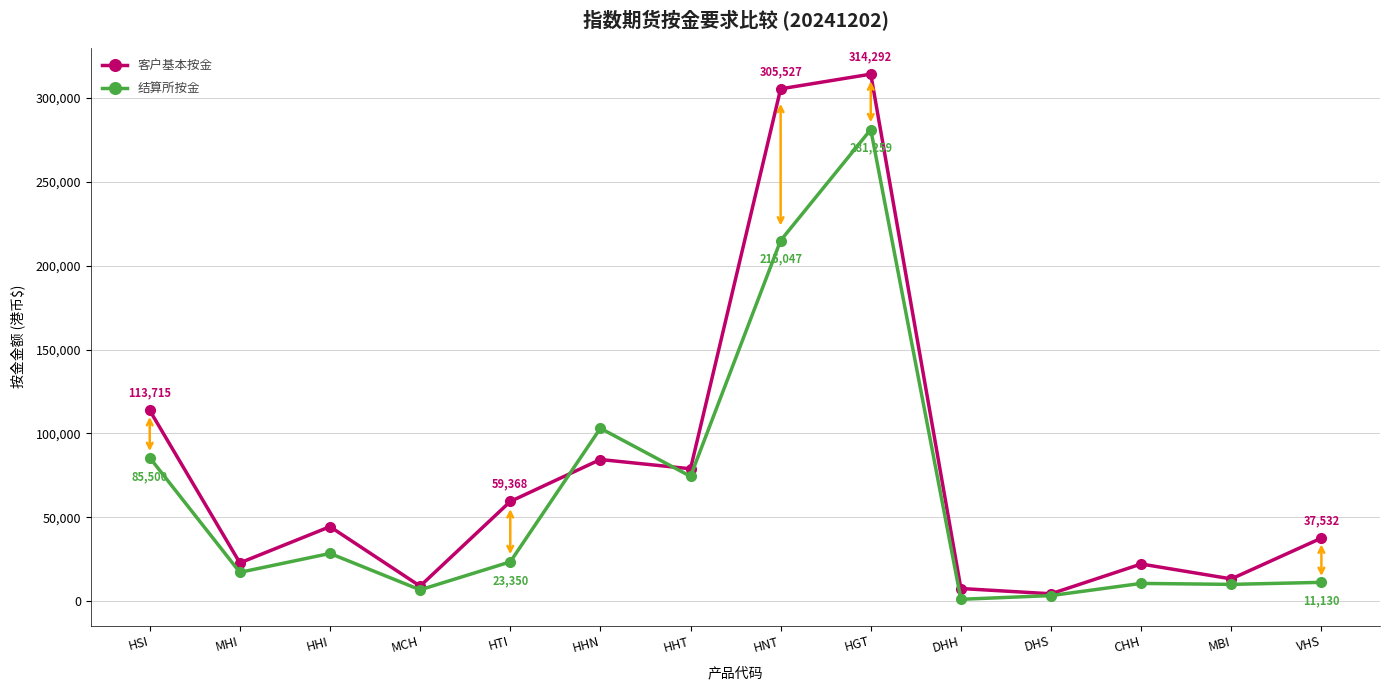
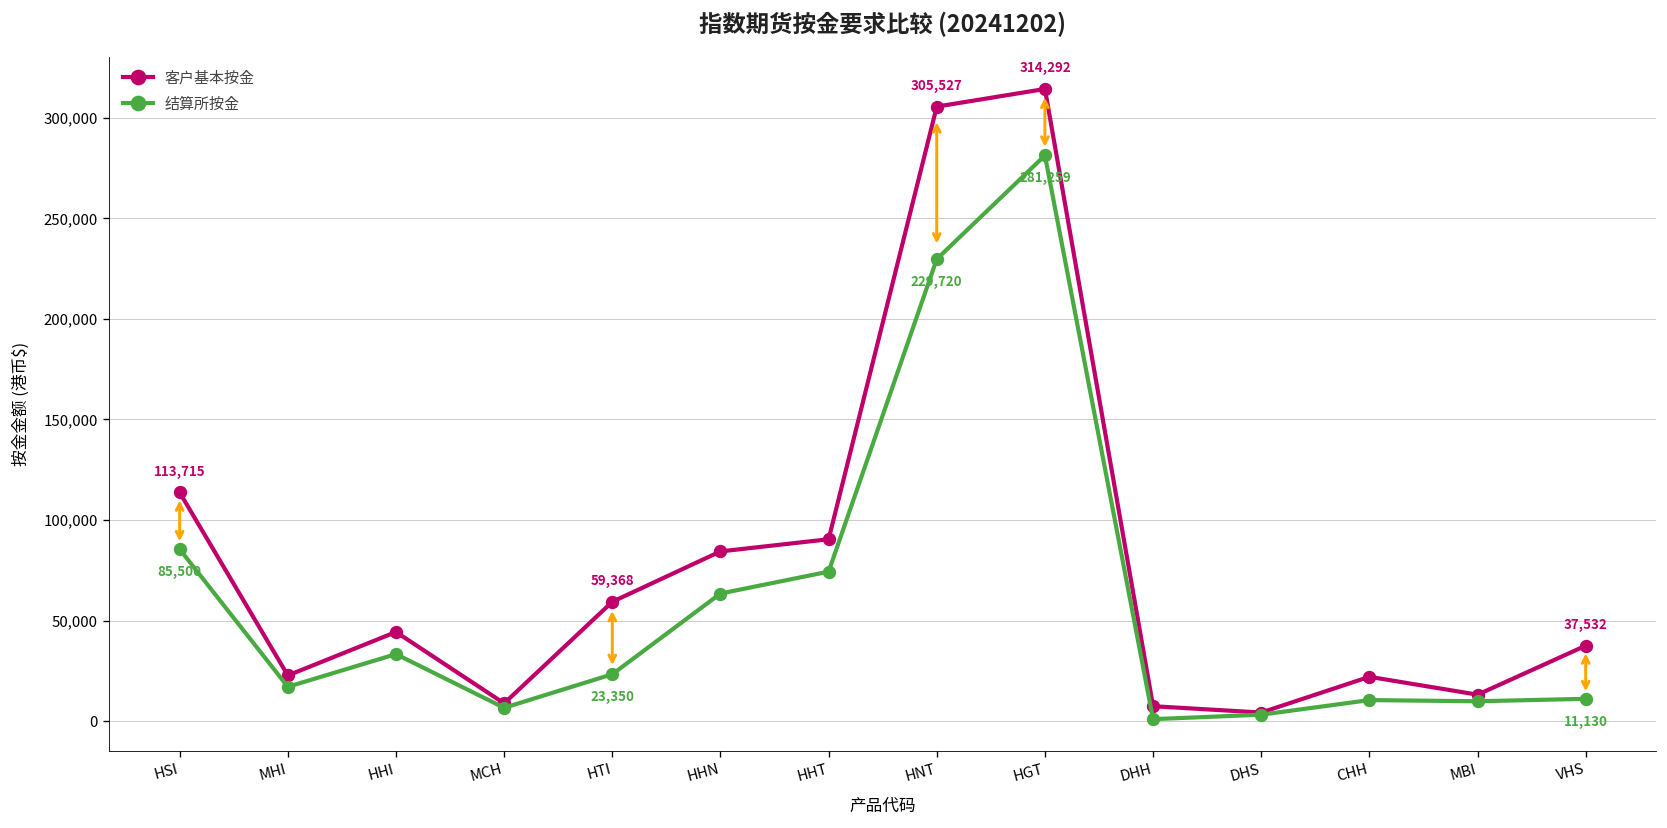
结算所按金, HHI: 28,000 -> 33,000
结算所按金, HHN: 103,000 -> 63,000
客户基本按金, HHT: 79,000 -> 90,000
结算所按金, HNT: 215,047 -> 229,720
